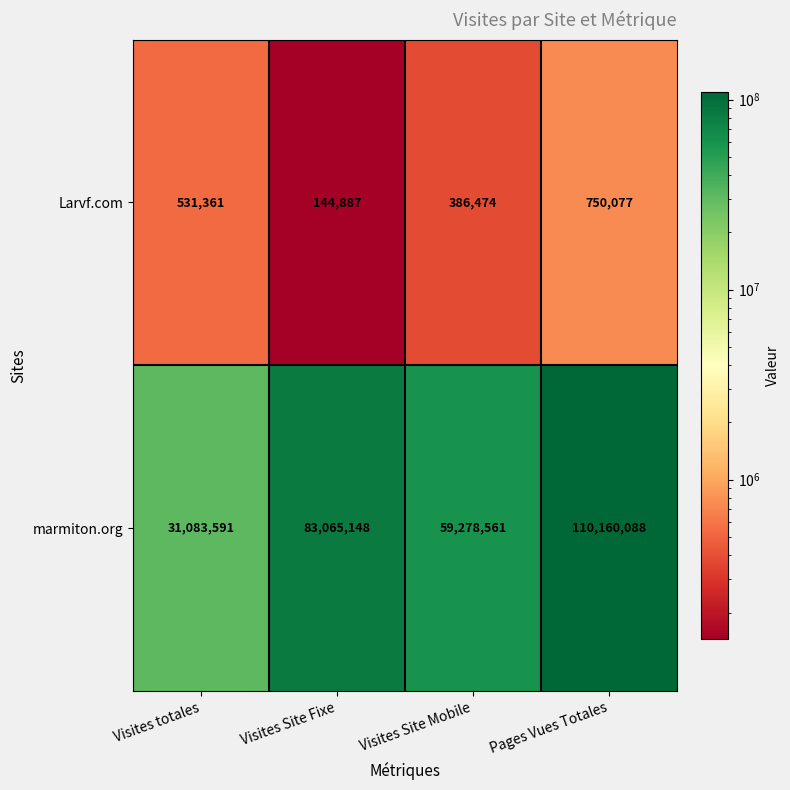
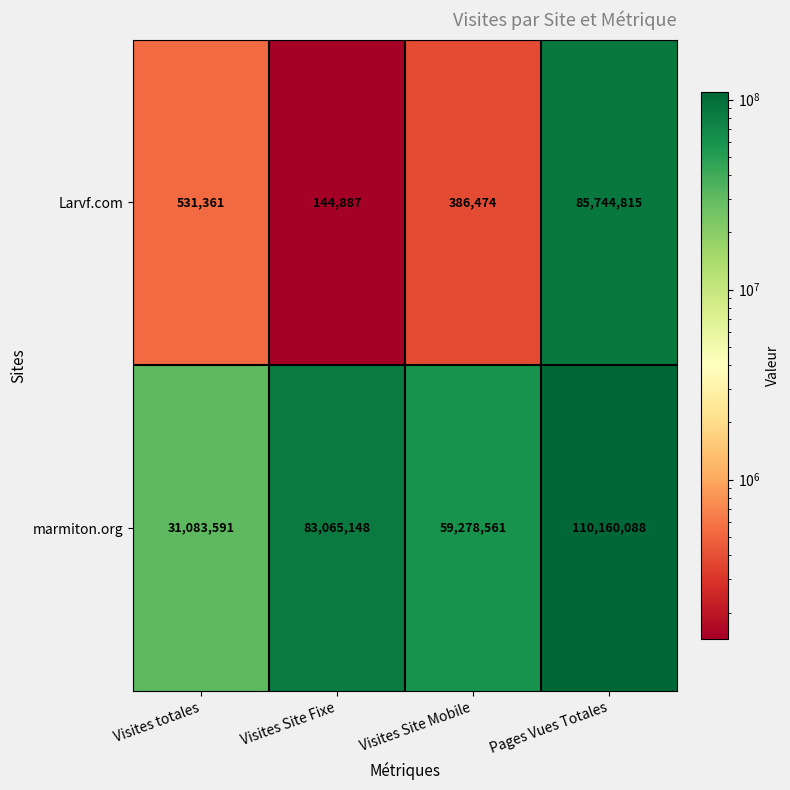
Larvf.com, Pages Vues Totales: 750,077 -> 85,744,815
